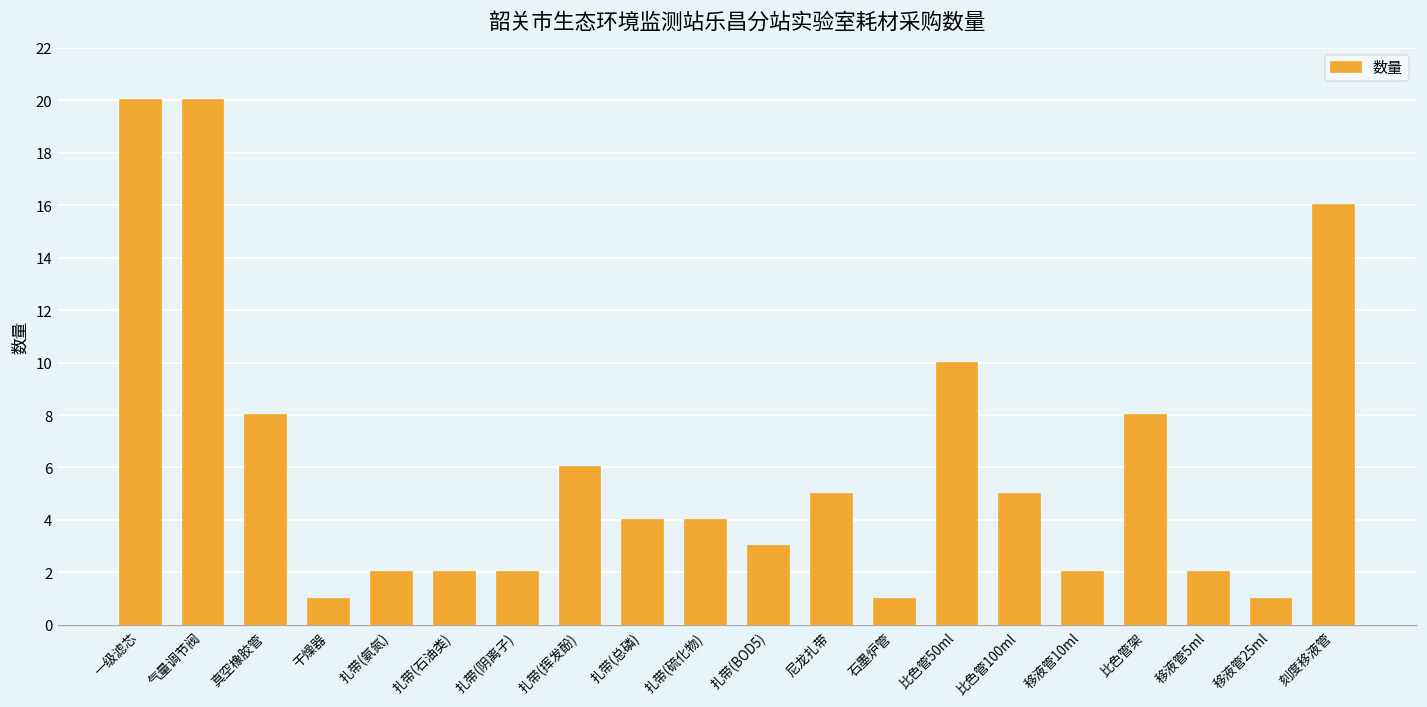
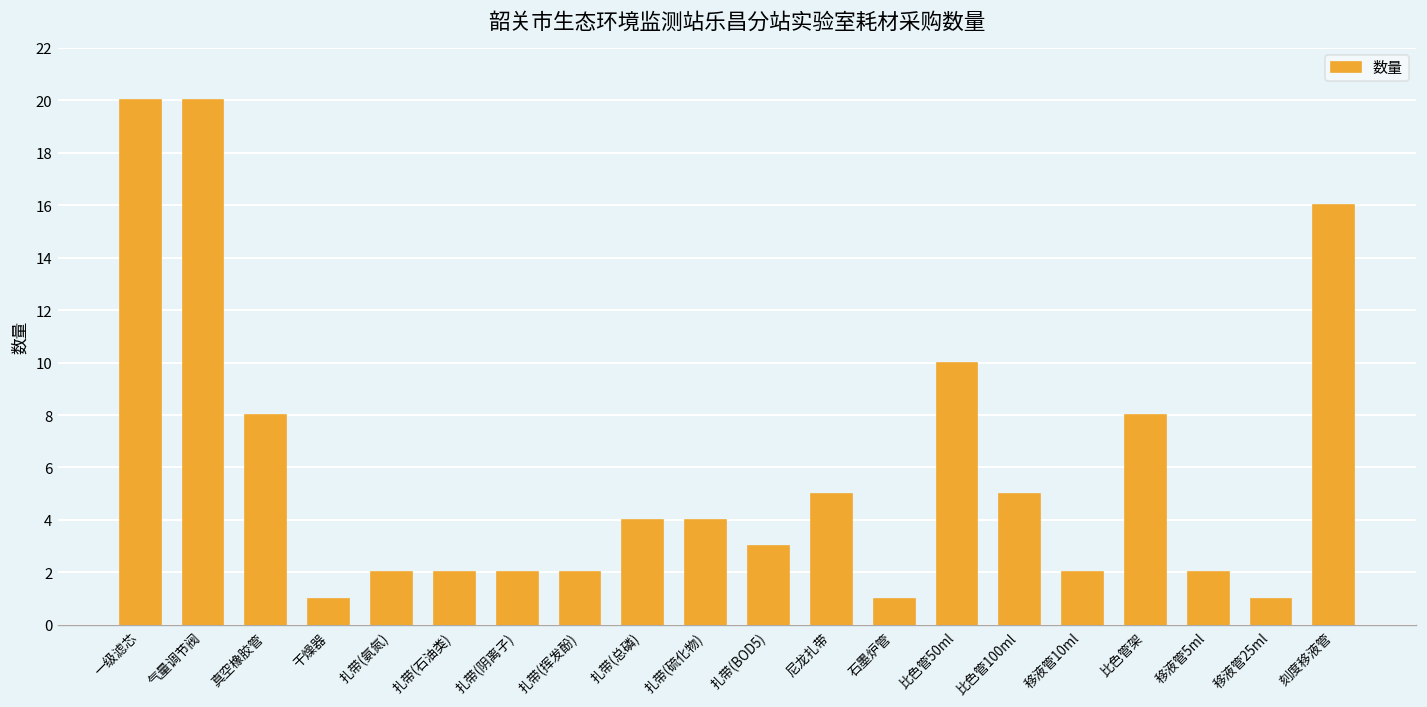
扎带(挥发酚): 6 -> 2
